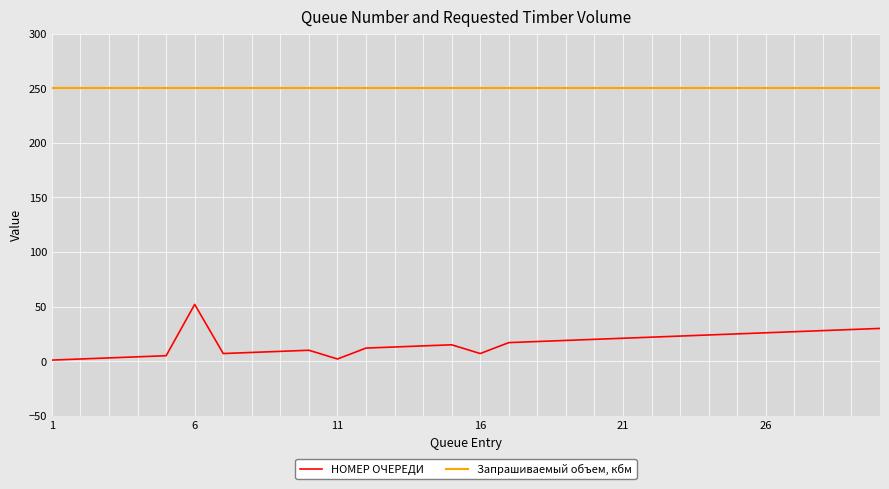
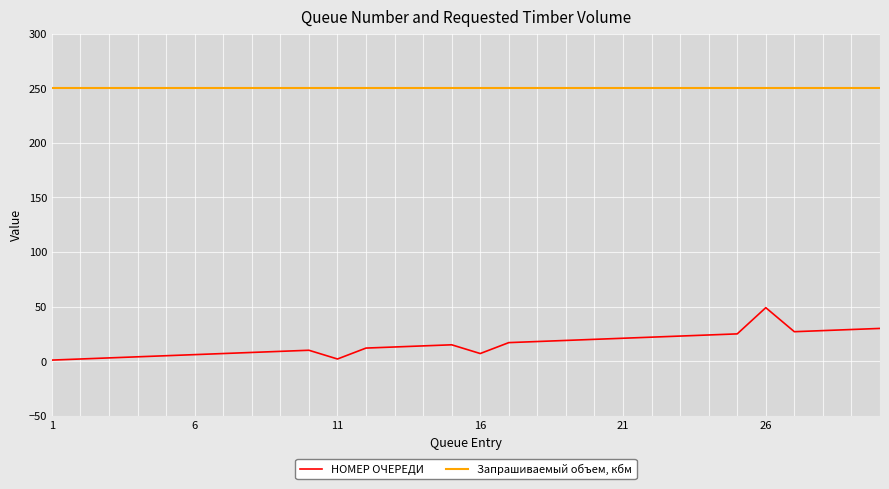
НОМЕР ОЧЕРЕДИ, 6: 52 -> 6
НОМЕР ОЧЕРЕДИ, 26: 26 -> 49
